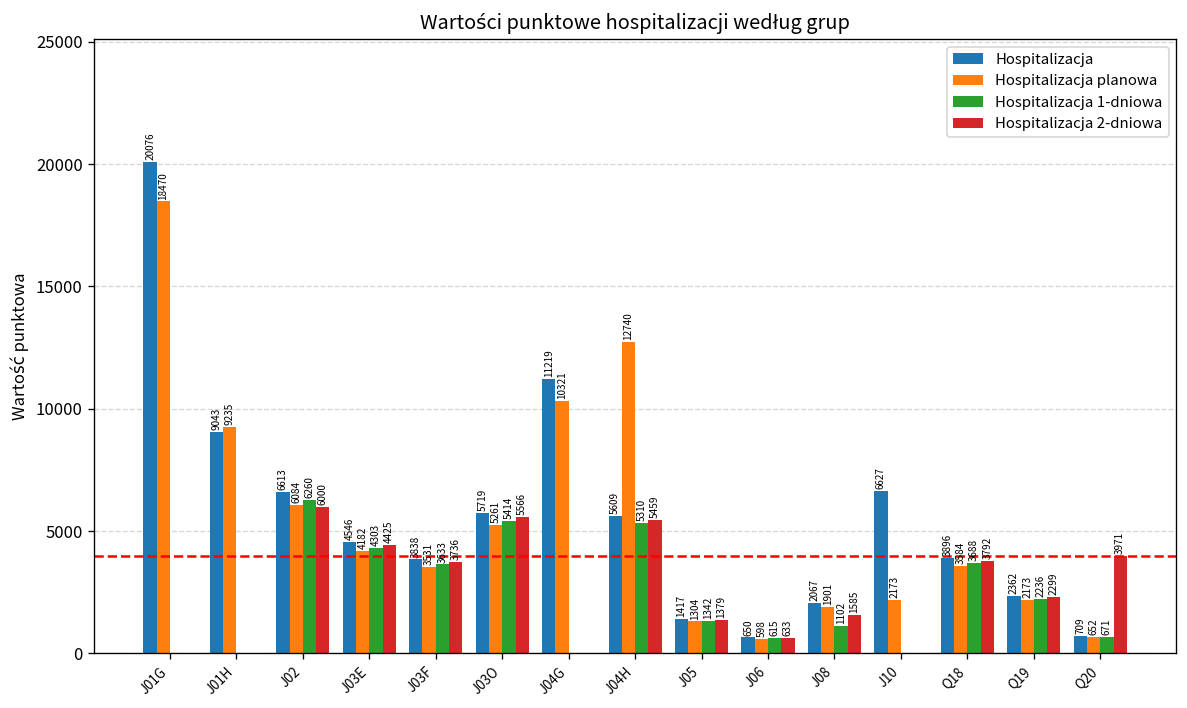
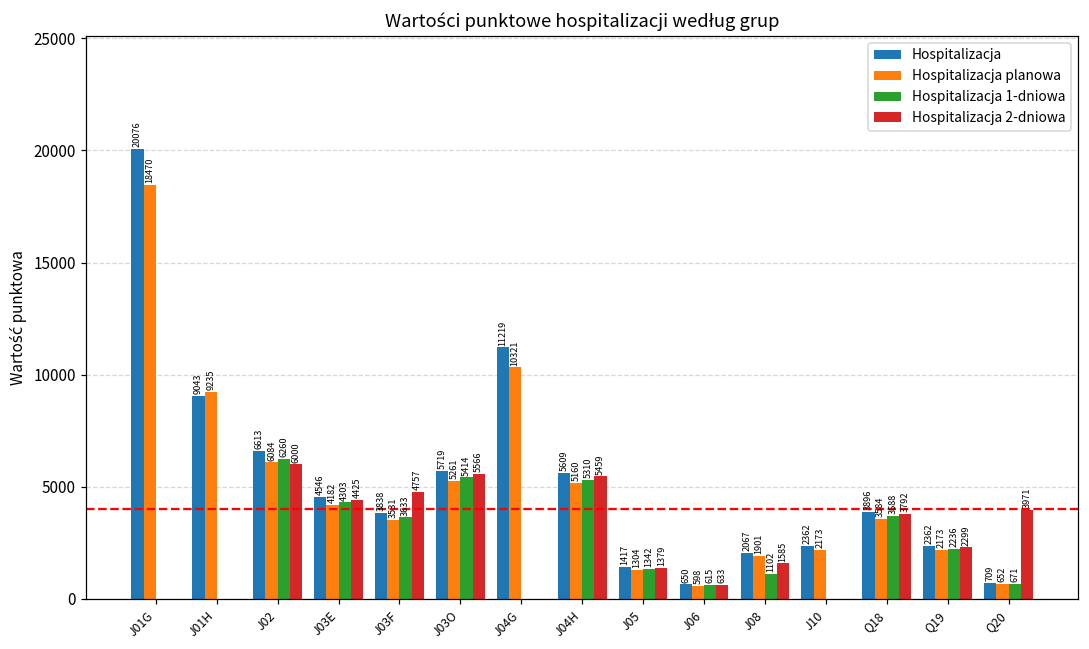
Hospitalizacja 2-dniowa, J03F: 3736 -> 4757
Hospitalizacja planowa, J04H: 12740 -> 5160
Hospitalizacja, J10: 6627 -> 2362
